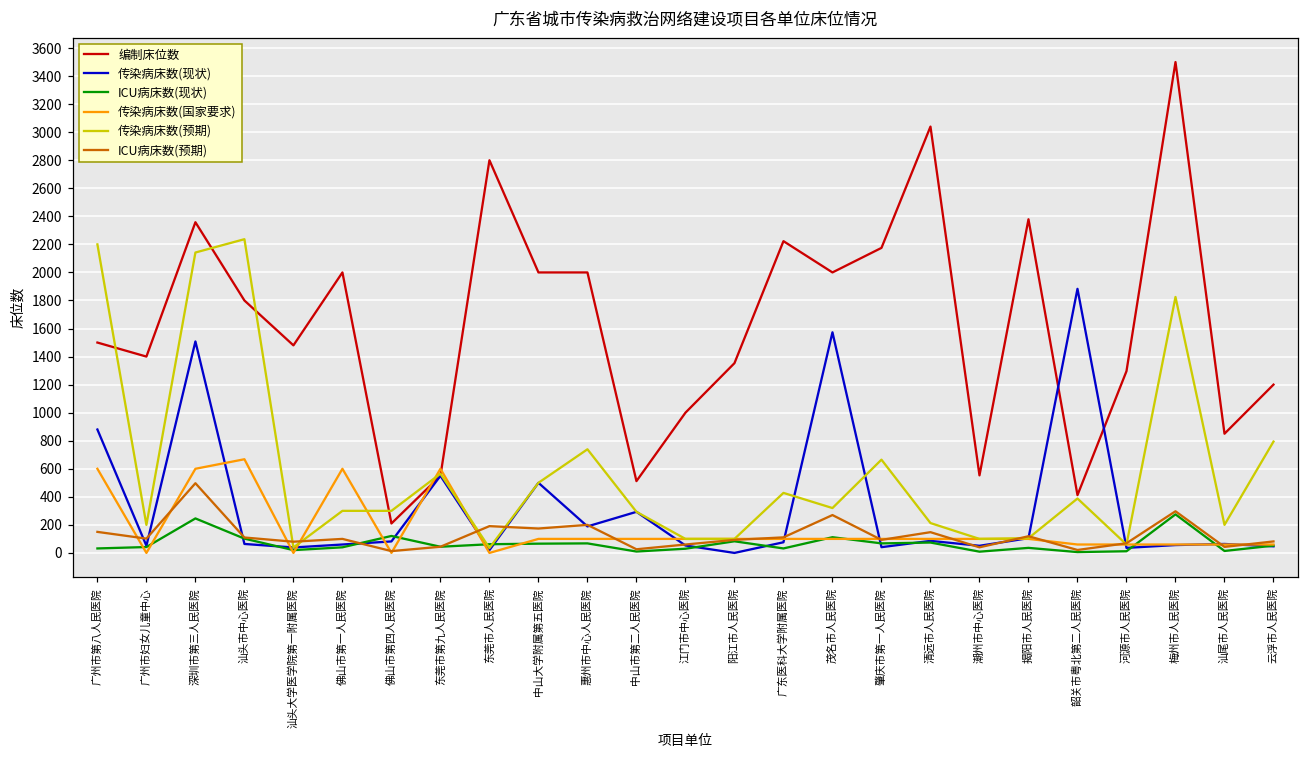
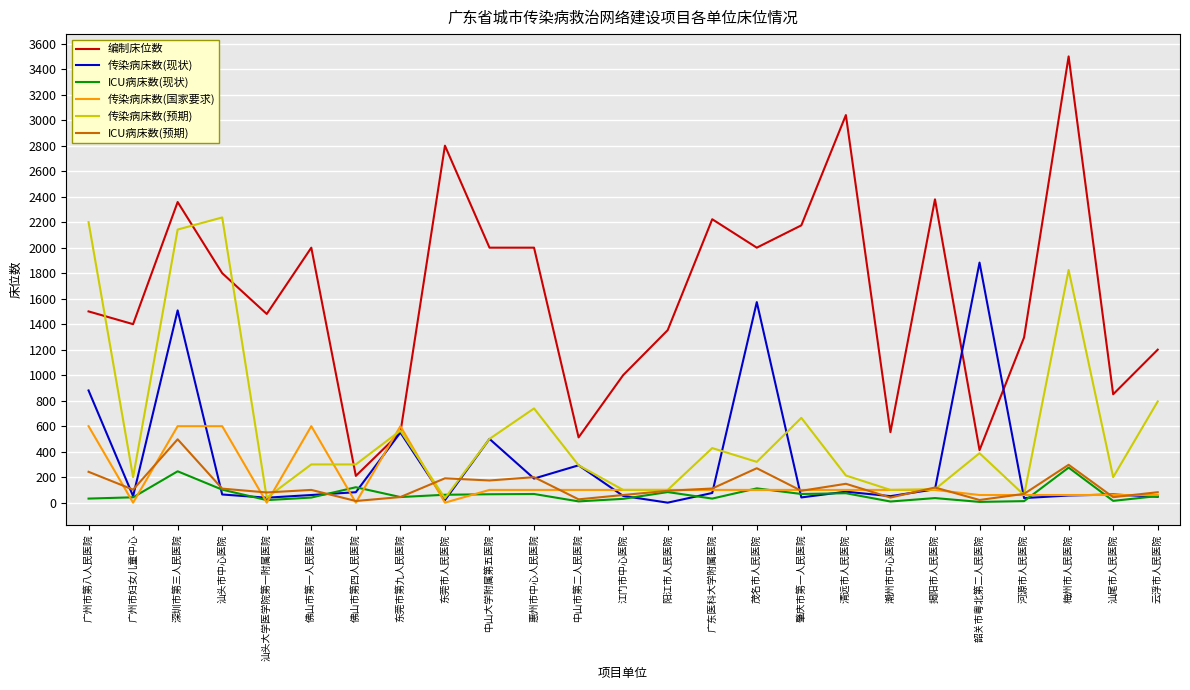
ICU病床数(预期), 广州市第八人民医院: 150 -> 240
传染病床数(国家要求), 汕头市中心医院: 670 -> 600
